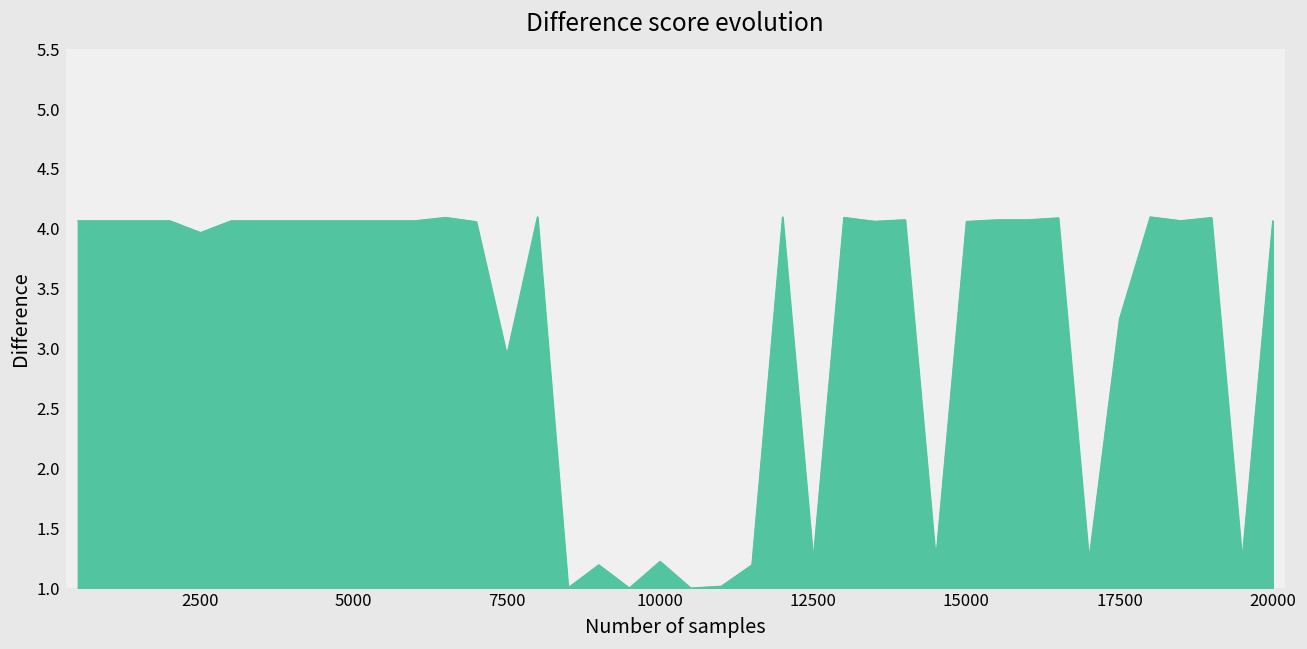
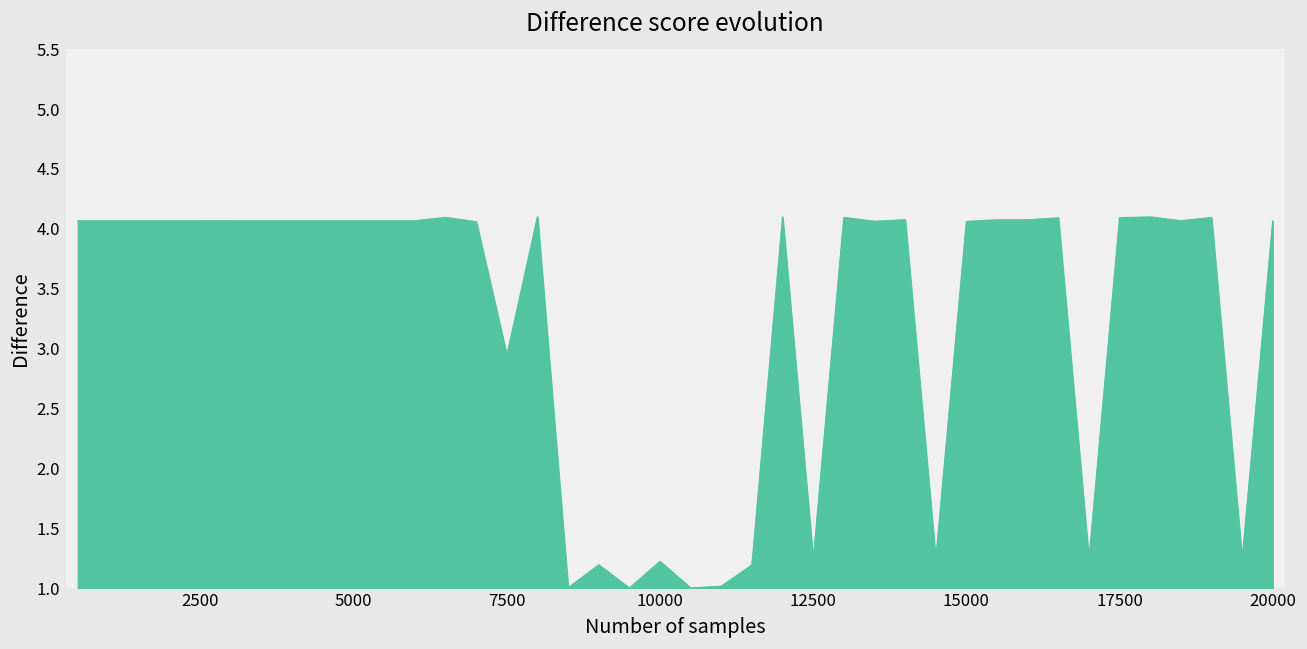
2500: 3.97 -> 4.07
17500: 3.25 -> 4.09
